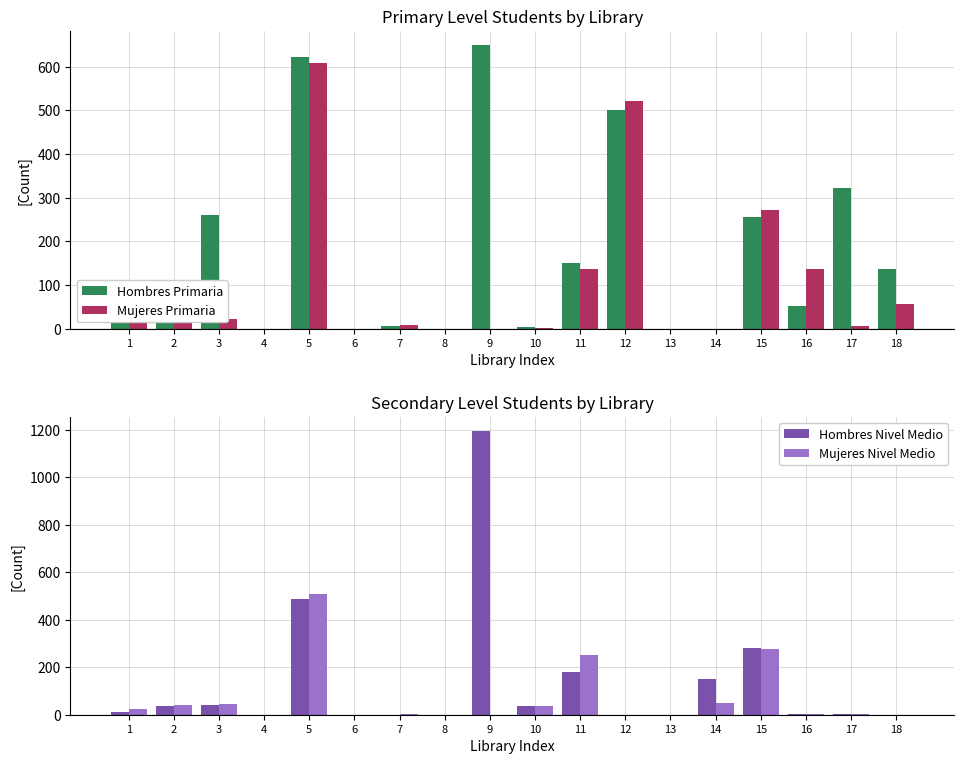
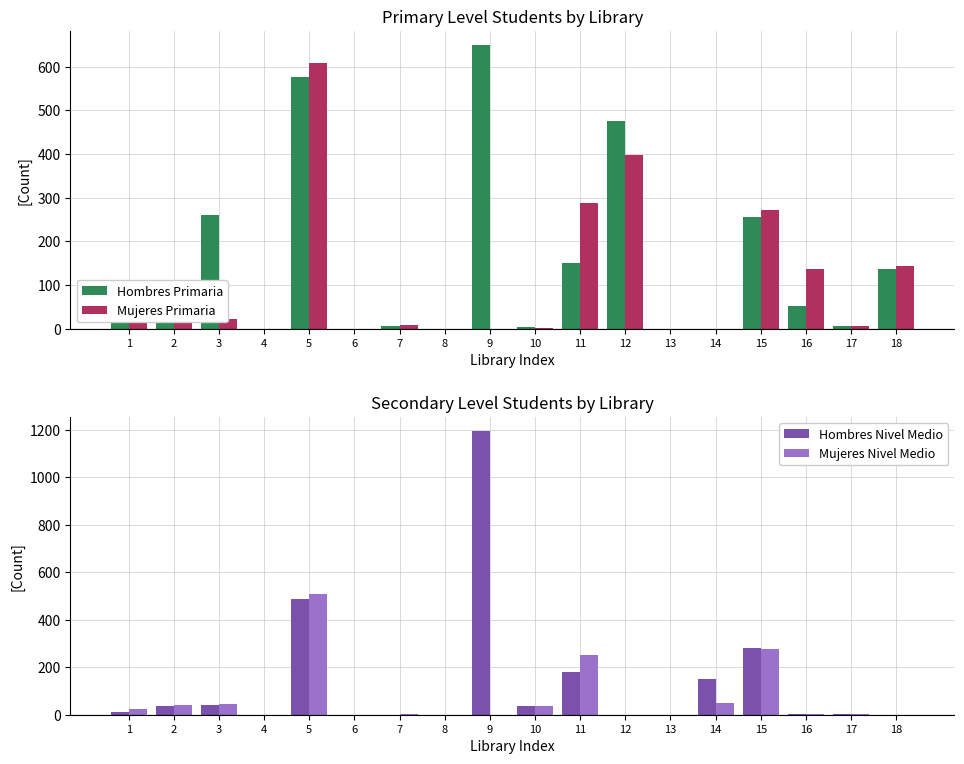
Primary Level Students by Library, Hombres Primaria, 5: 620 -> 580
Primary Level Students by Library, Mujeres Primaria, 11: 140 -> 290
Primary Level Students by Library, Hombres Primaria, 12: 500 -> 480
Primary Level Students by Library, Mujeres Primaria, 12: 520 -> 400
Primary Level Students by Library, Hombres Primaria, 17: 320 -> 10
Primary Level Students by Library, Mujeres Primaria, 18: 60 -> 140
